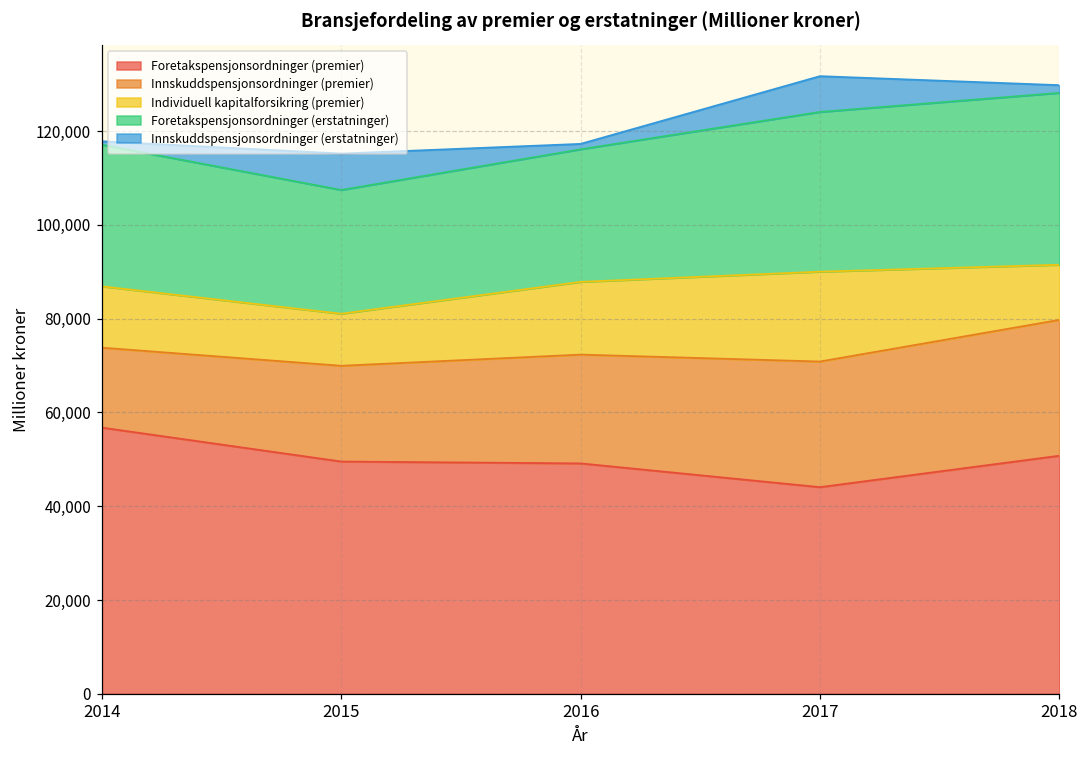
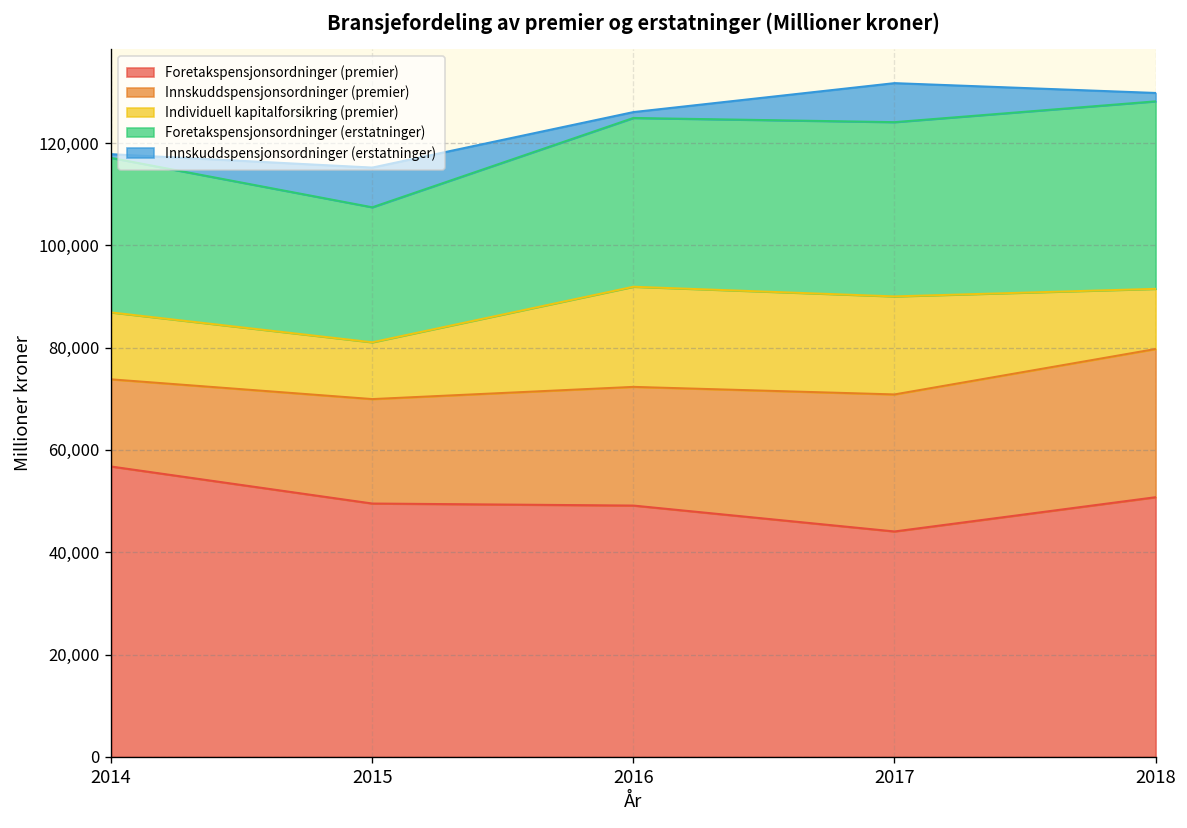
Individuell kapitalforsikring (premier), 2016: 16,000 -> 20,000
Foretakspensjonsordninger (erstatninger), 2016: 28,000 -> 33,000
